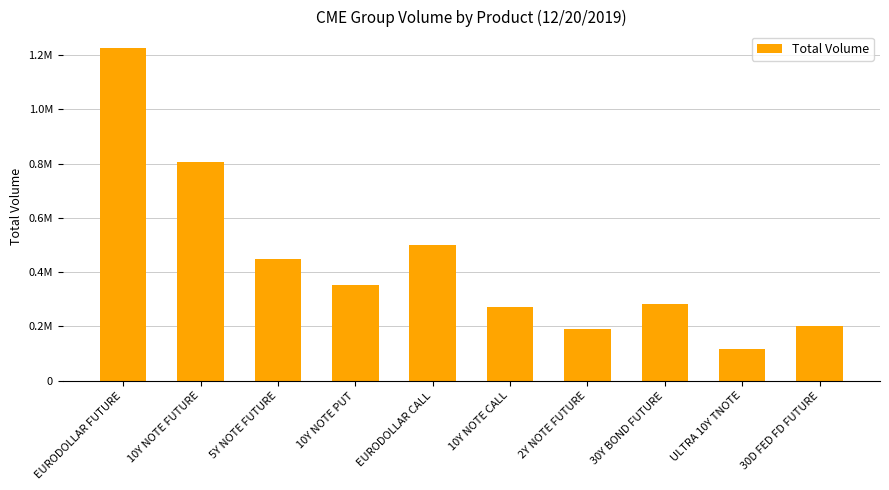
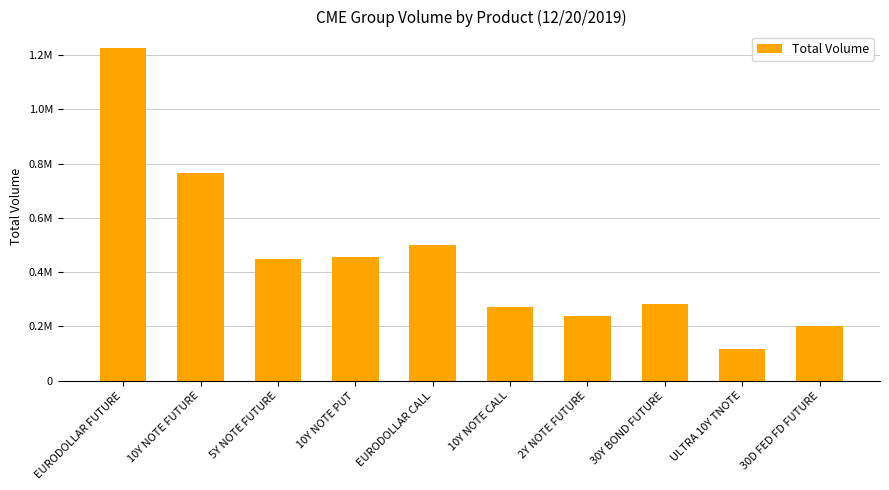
10Y NOTE FUTURE: 810000 -> 760000
10Y NOTE PUT: 350000 -> 450000
2Y NOTE FUTURE: 190000 -> 240000
